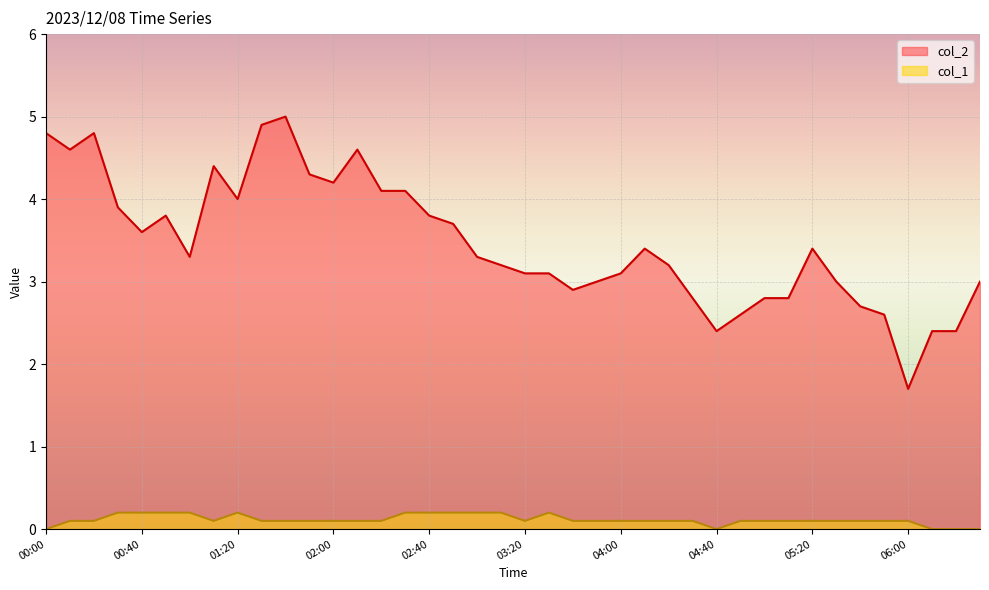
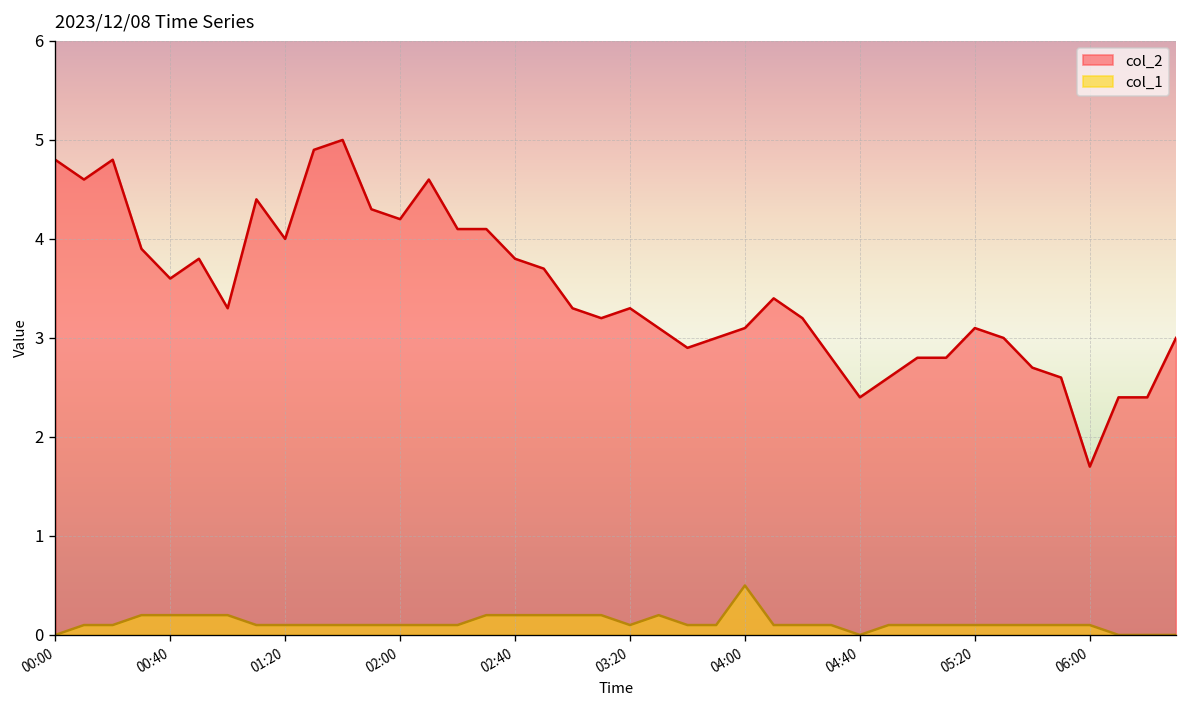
col_1, 01:20: 0.2 -> 0.1
col_2, 03:20: 3.1 -> 3.3
col_1, 04:00: 0.1 -> 0.5
col_2, 05:20: 3.4 -> 3.1
